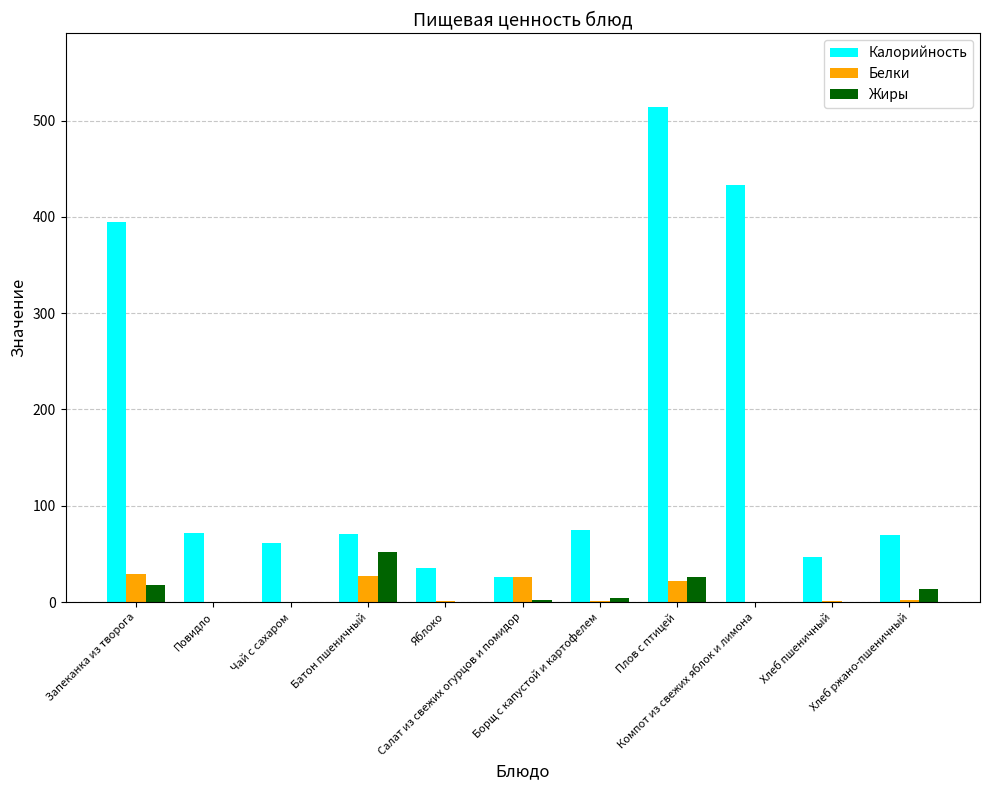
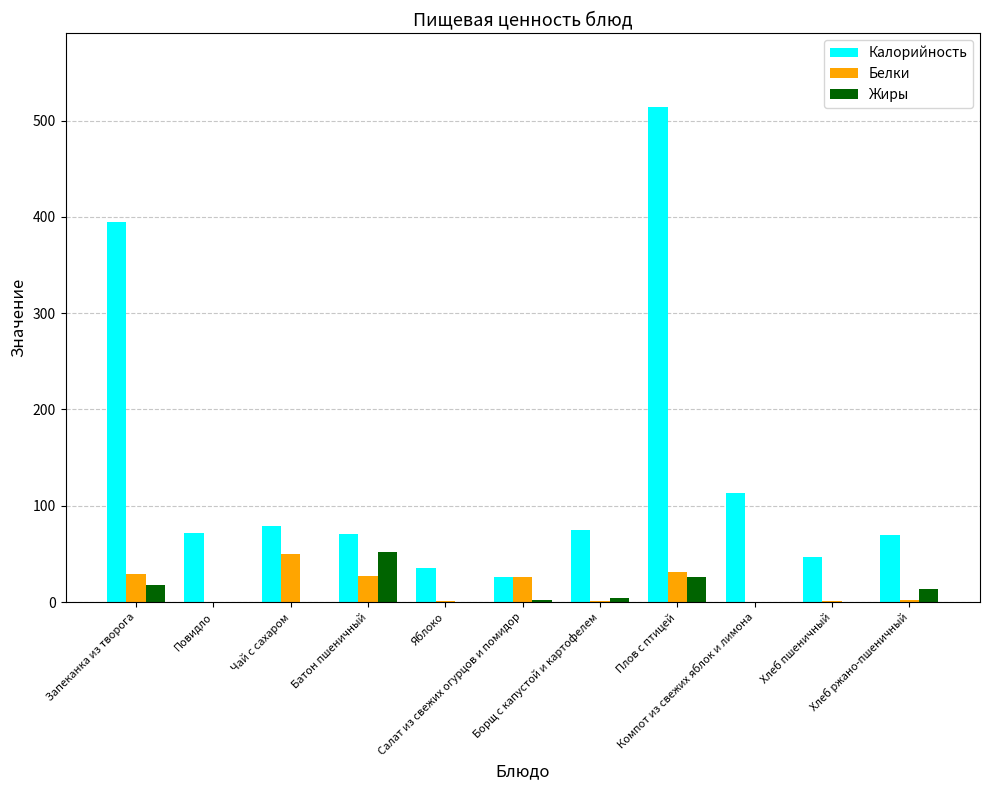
Калорийность, Чай с сахаром: 60 -> 80
Белки, Чай с сахаром: 0 -> 50
Белки, Плов с птицей: 20 -> 30
Калорийность, Компот из свежих яблок и лимона: 430 -> 110
